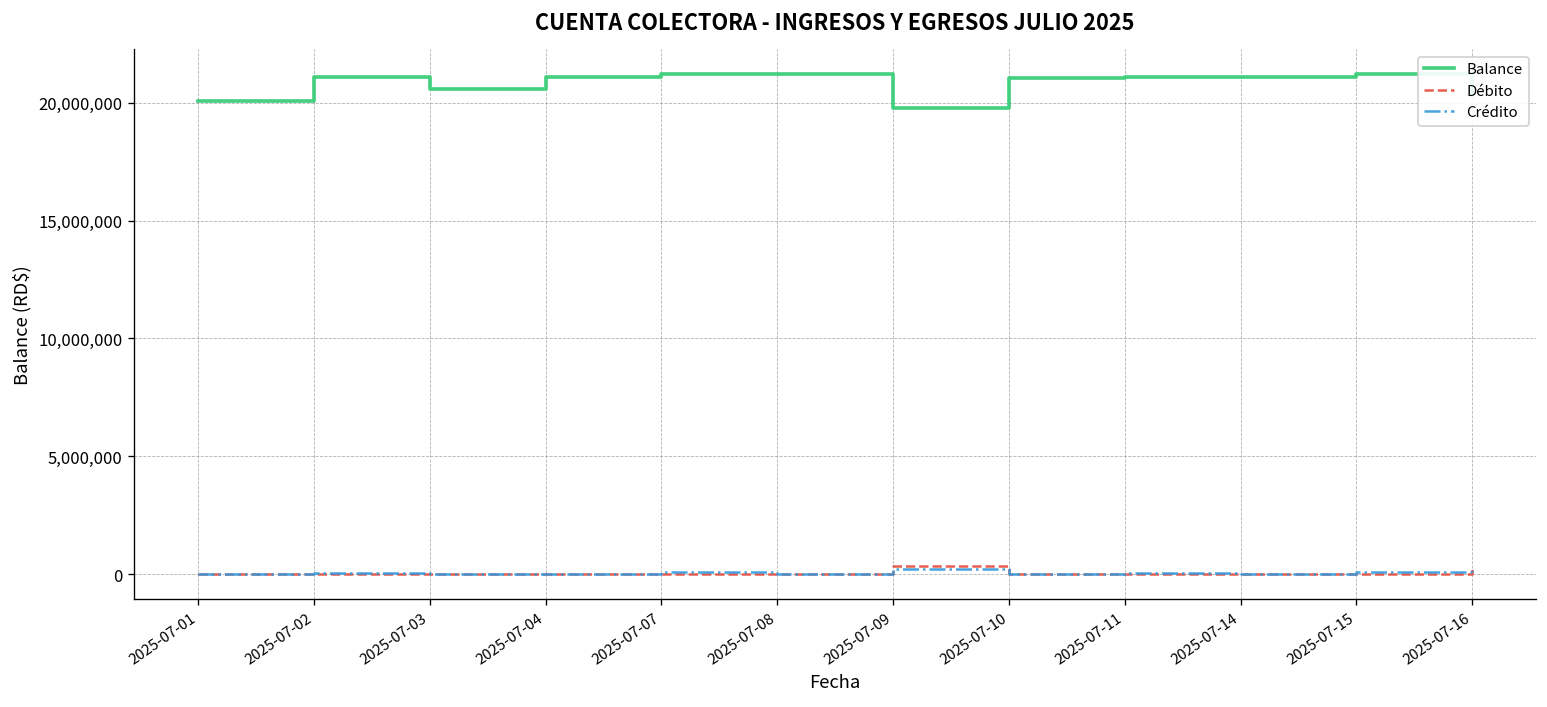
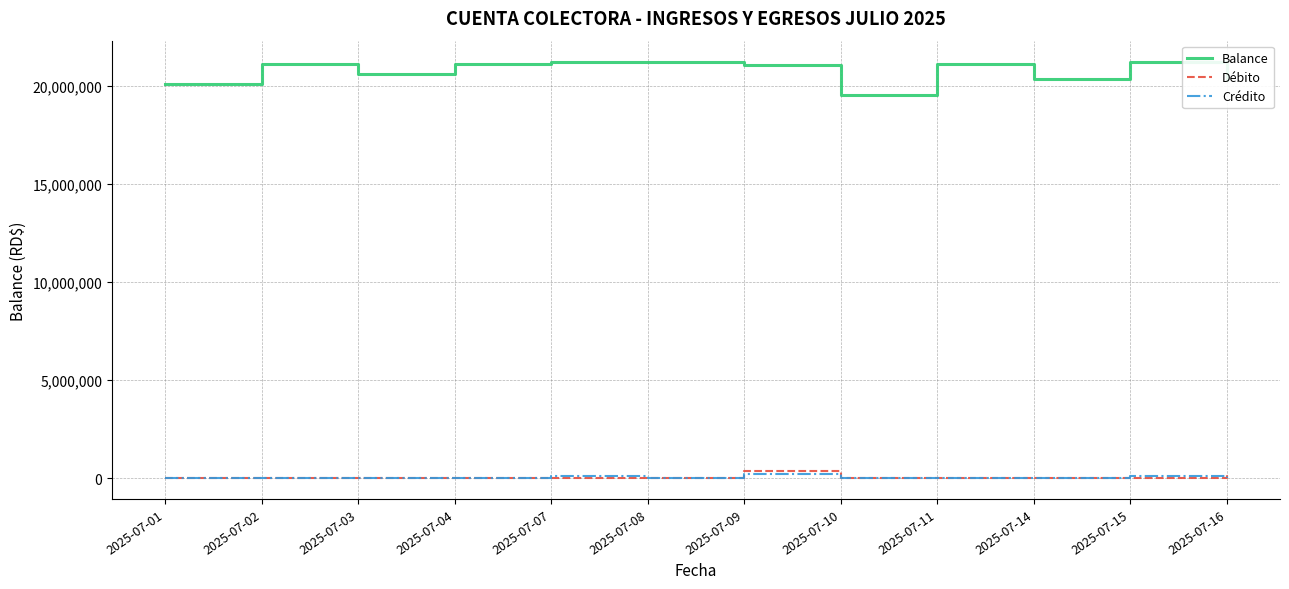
Balance, 2025-07-09: 19,800,000 -> 21,100,000
Balance, 2025-07-10: 21,100,000 -> 19,500,000
Balance, 2025-07-14: 21,100,000 -> 20,300,000
